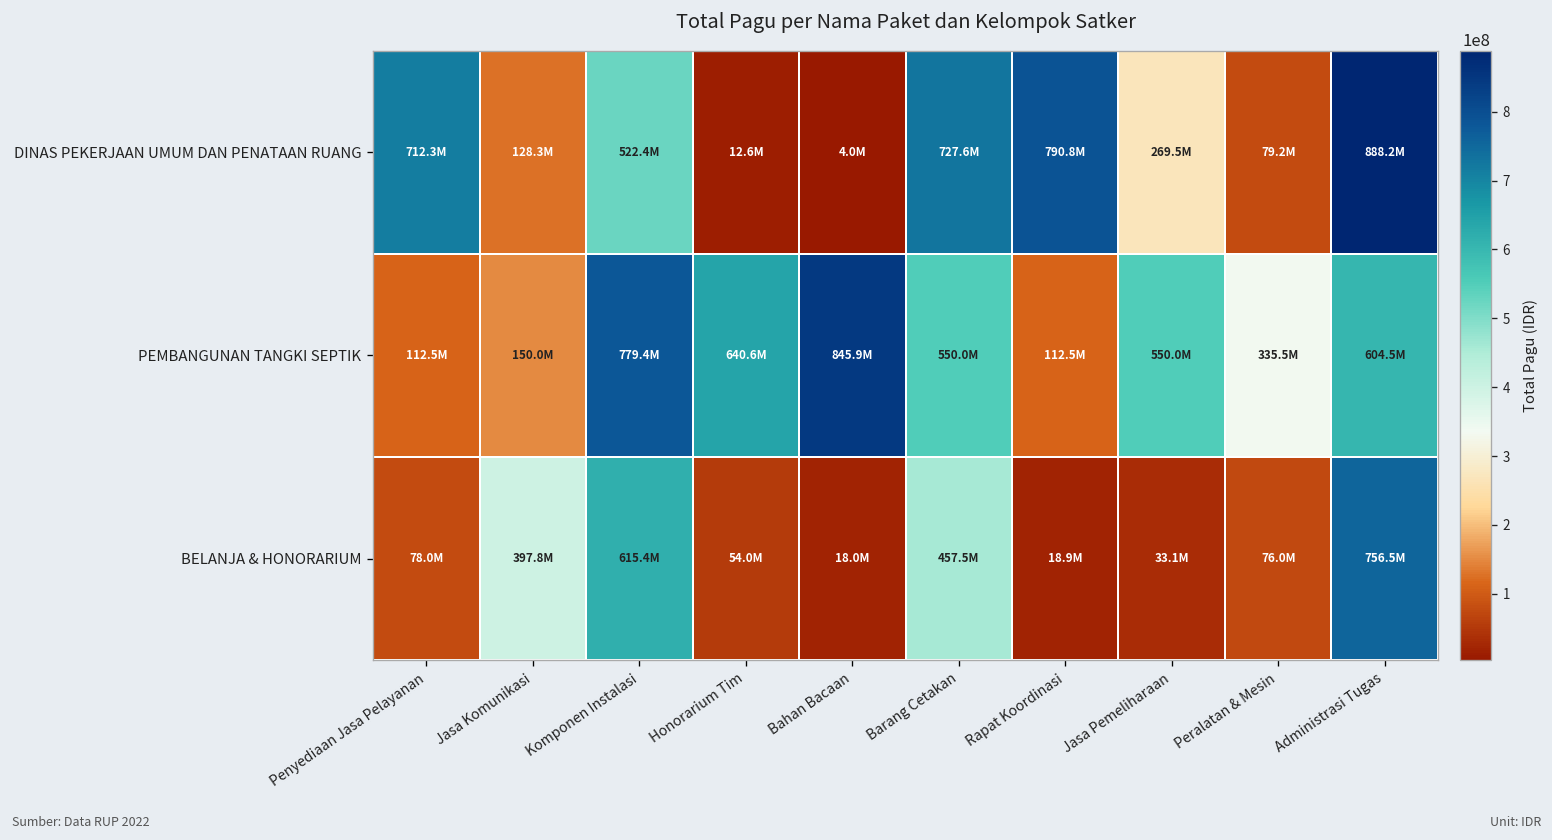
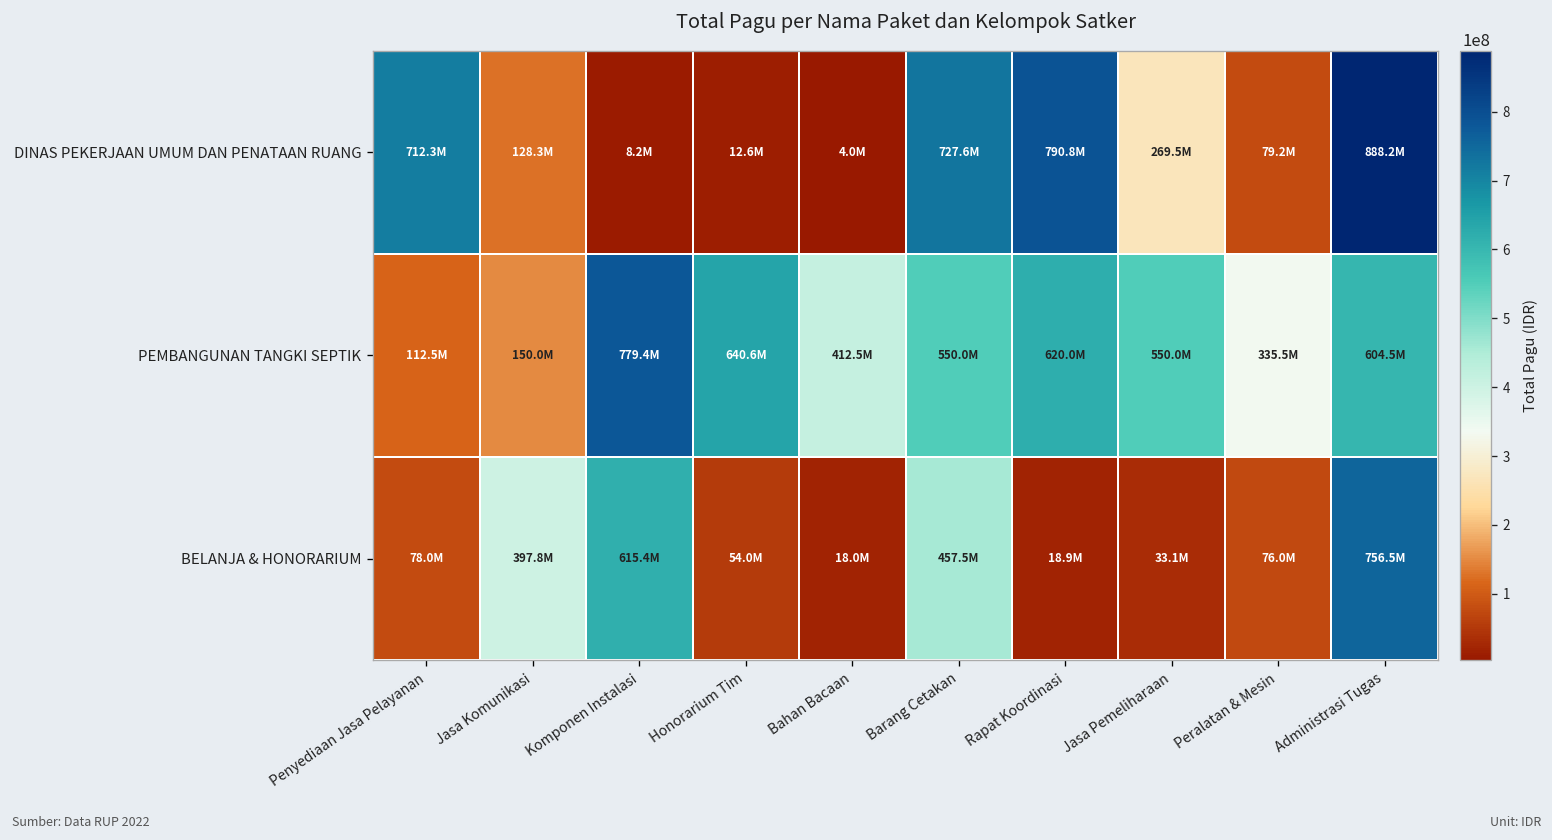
DINAS PEKERJAAN UMUM DAN PENATAAN RUANG, Komponen Instalasi: 522.4M -> 8.2M
PEMBANGUNAN TANGKI SEPTIK, Bahan Bacaan: 845.9M -> 412.5M
PEMBANGUNAN TANGKI SEPTIK, Rapat Koordinasi: 112.5M -> 620.0M
